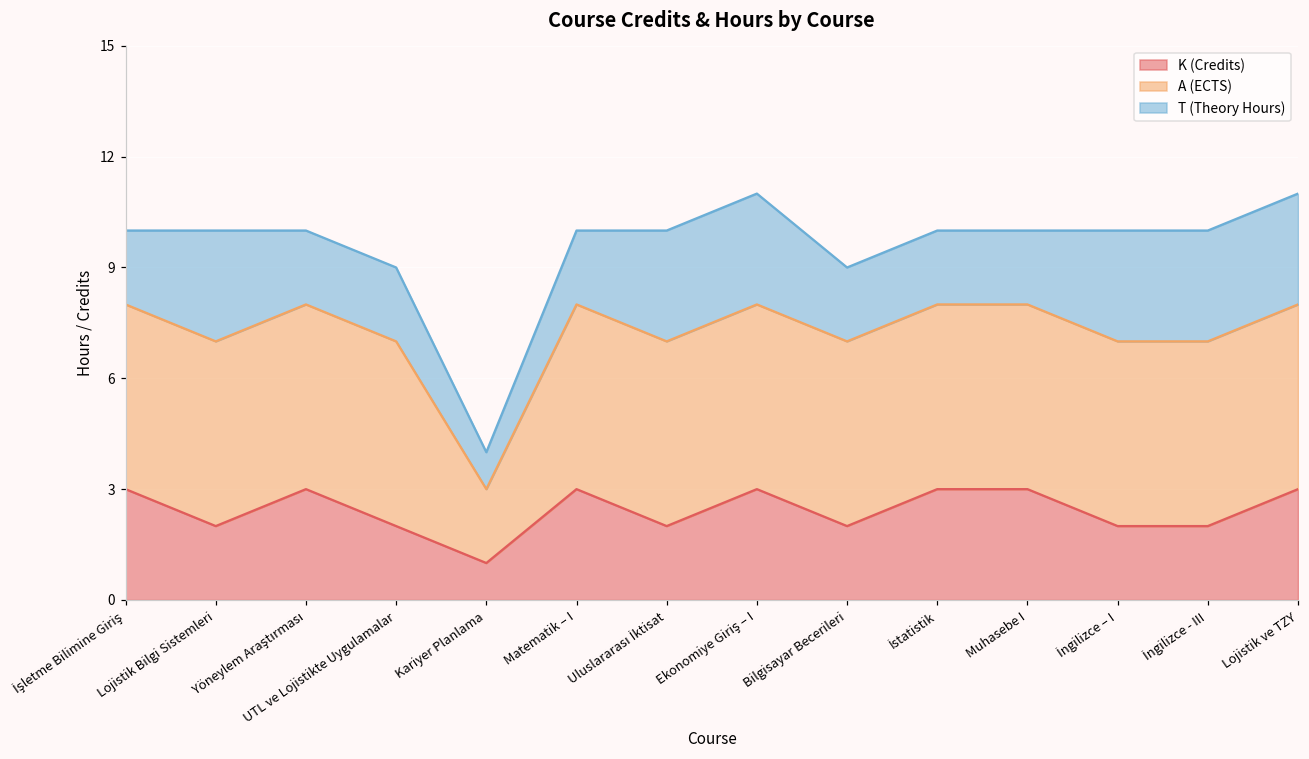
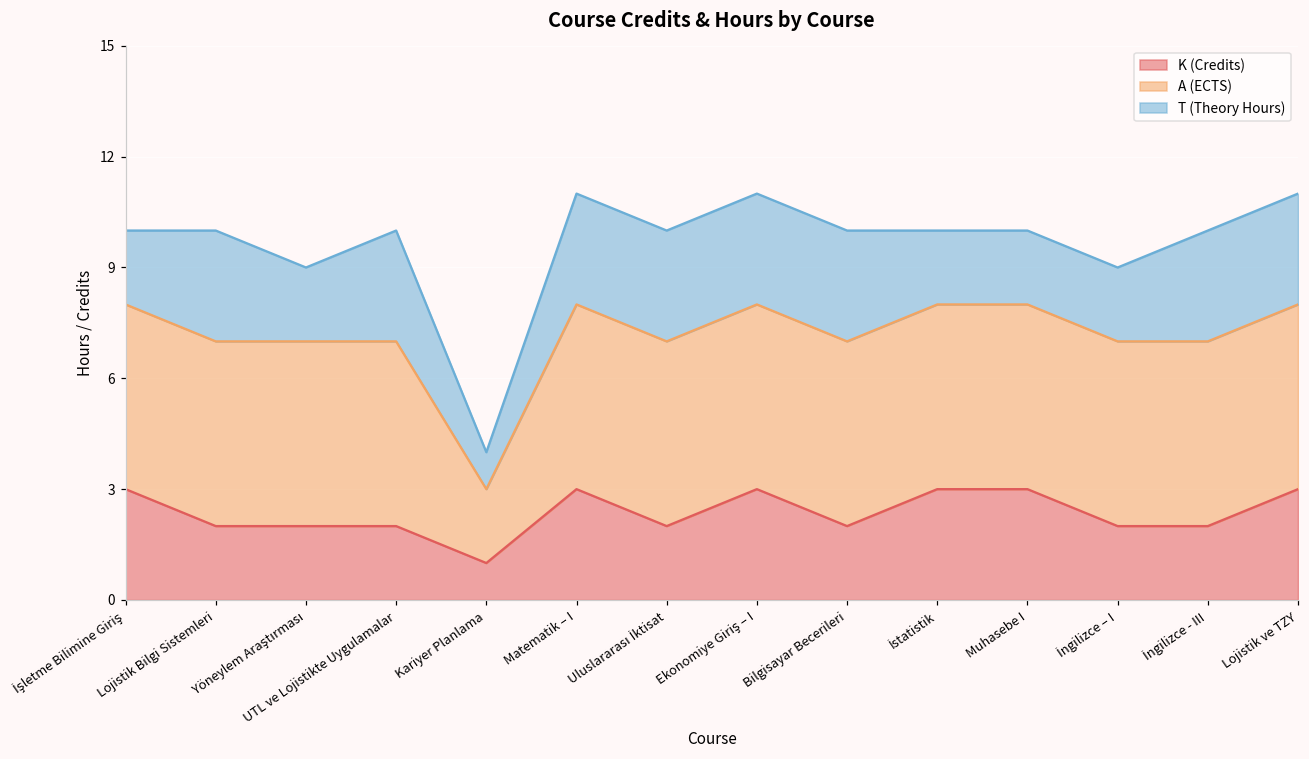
K (Credits), Yöneylem Araştırması: 3 -> 2
T (Theory Hours), UTL ve Lojistikte Uygulamalar: 2 -> 3
T (Theory Hours), Matematik – I: 2 -> 3
T (Theory Hours), Bilgisayar Becerileri: 2 -> 3
T (Theory Hours), İngilizce – I: 3 -> 2
